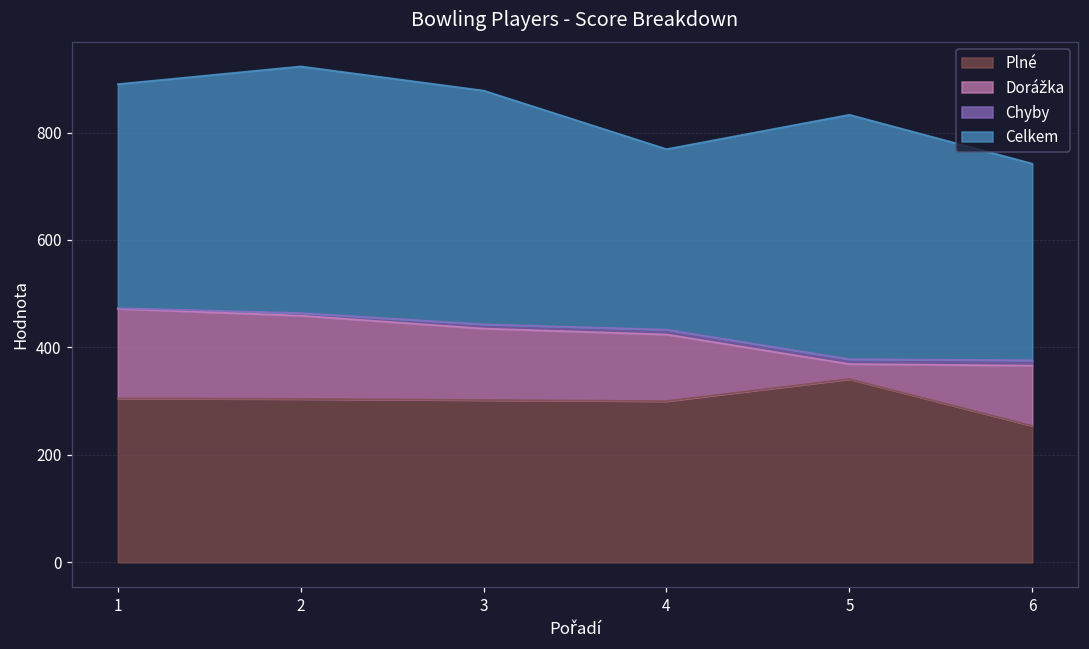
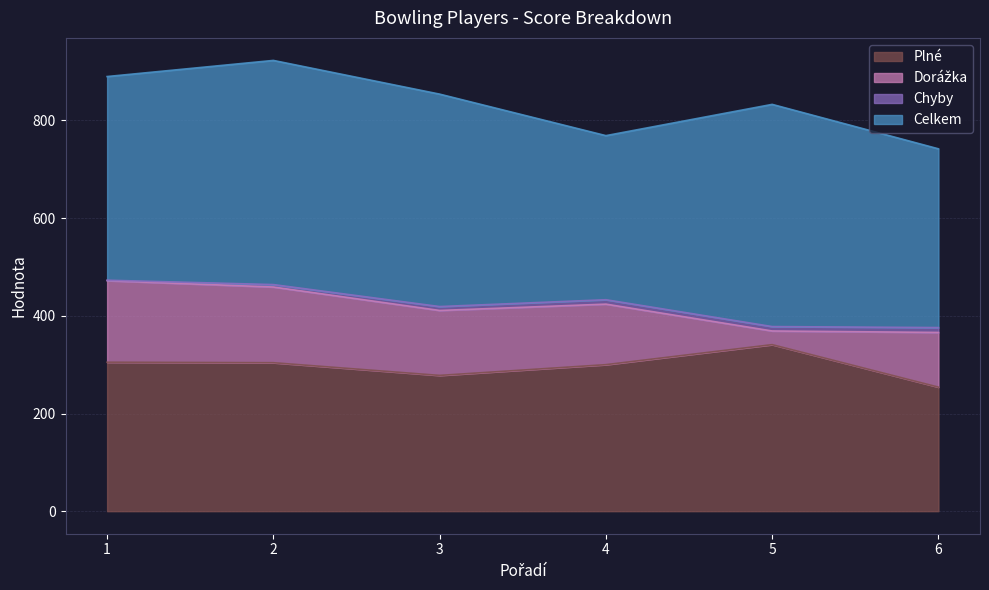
Plné, 3: 300 -> 280
